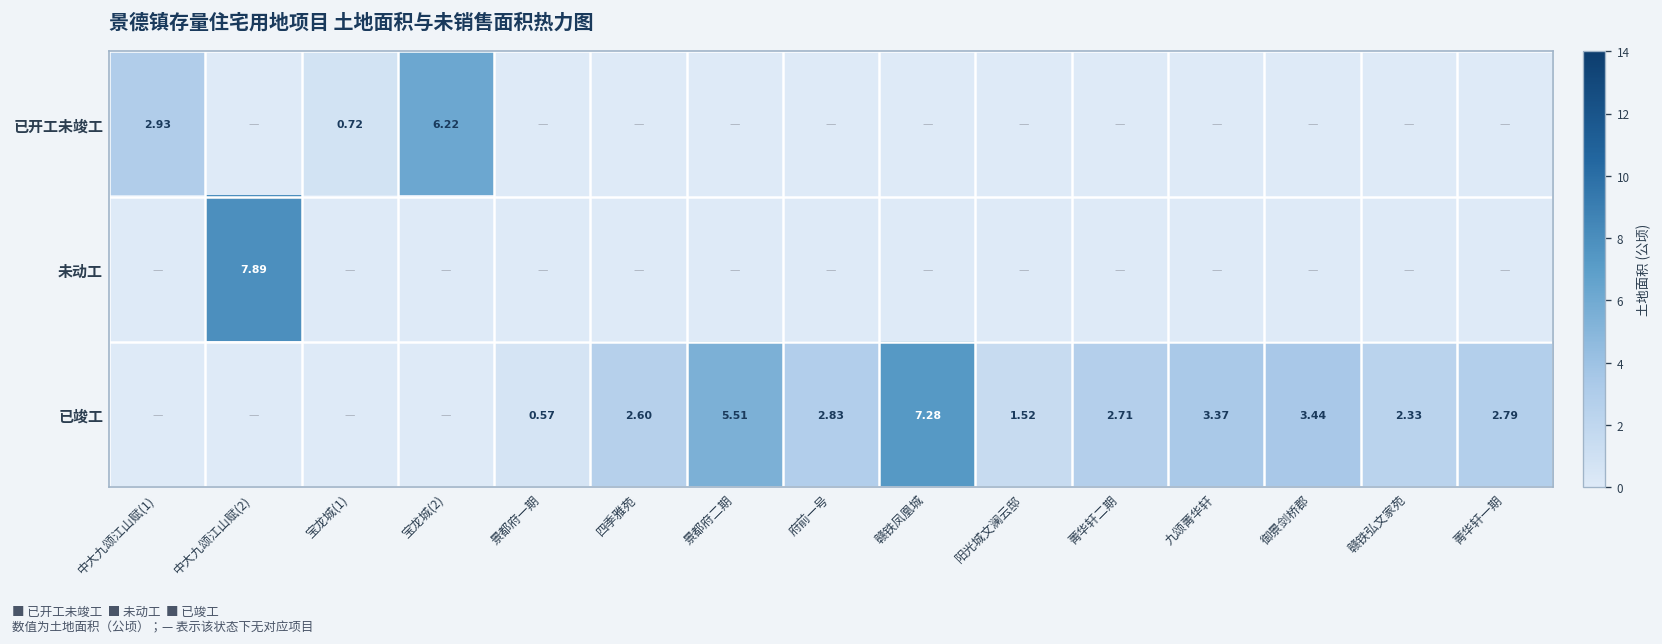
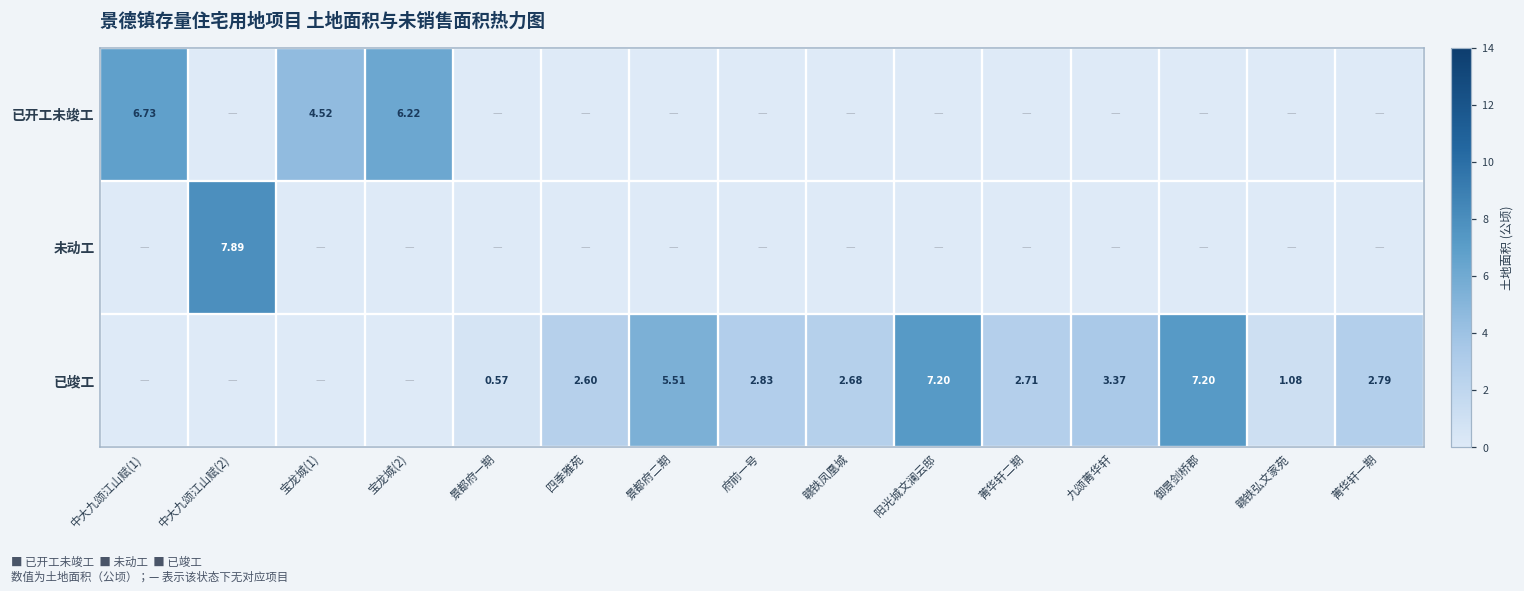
已开工未竣工, 中大九颂江山赋(1): 2.93 -> 6.73
已开工未竣工, 宝龙城(1): 0.72 -> 4.52
已竣工, 赣铁凤凰城: 7.28 -> 2.68
已竣工, 阳光城文澜云邸: 1.52 -> 7.20
已竣工, 御景剑桥郡: 3.44 -> 7.20
已竣工, 赣铁弘文家苑: 2.33 -> 1.08
